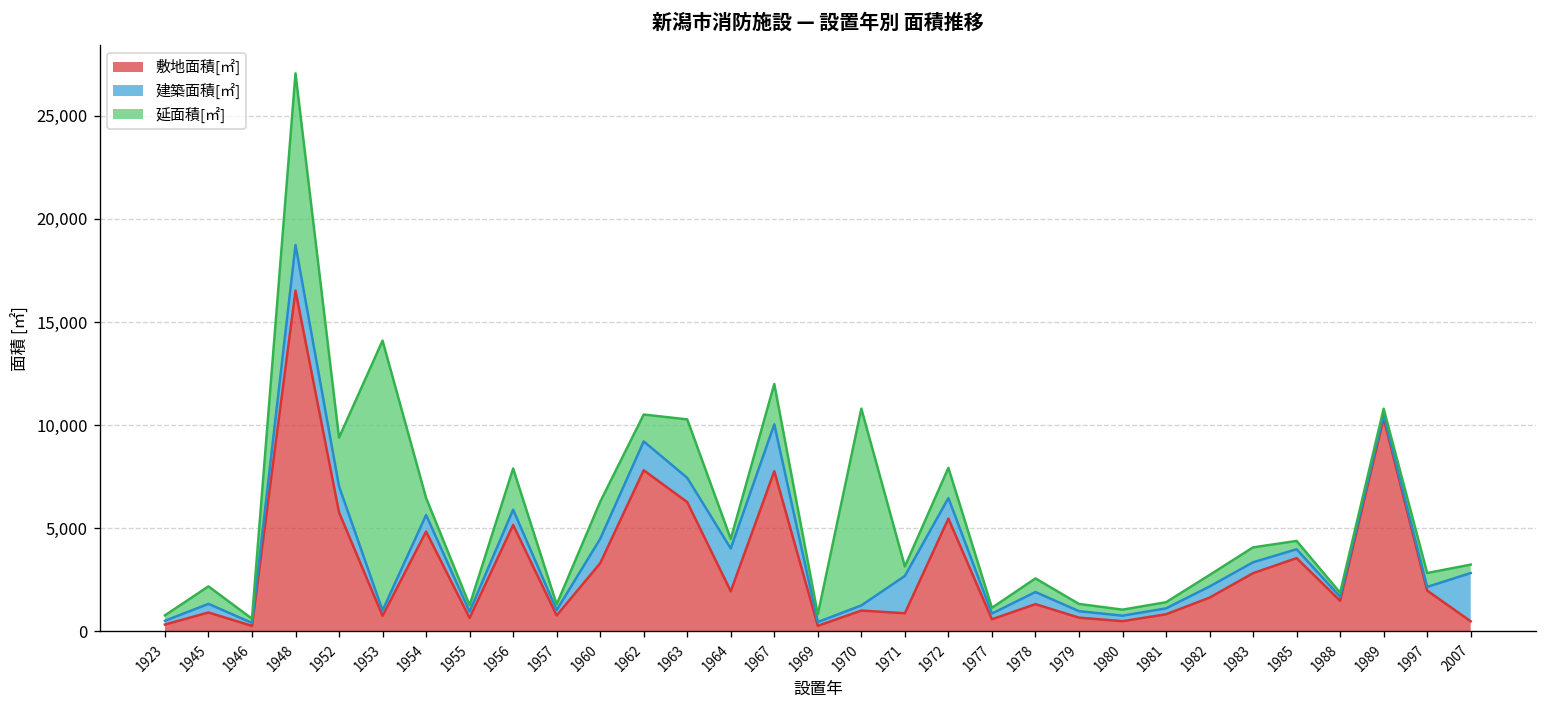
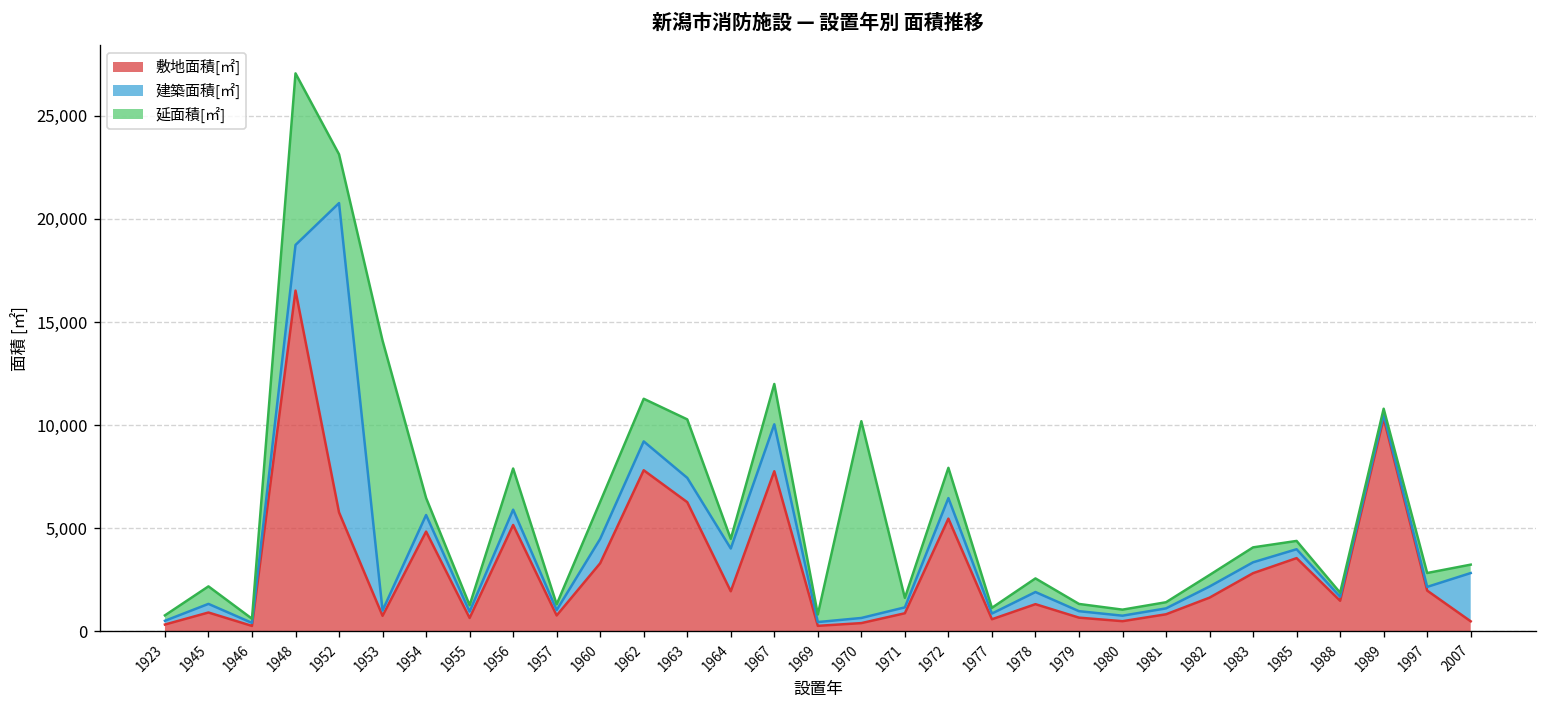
建築面積[㎡], 1952: 1,300 -> 15,000
延面積[㎡], 1962: 1,300 -> 2,100
敷地面積[㎡], 1970: 1,000 -> 400
建築面積[㎡], 1971: 1,800 -> 300
